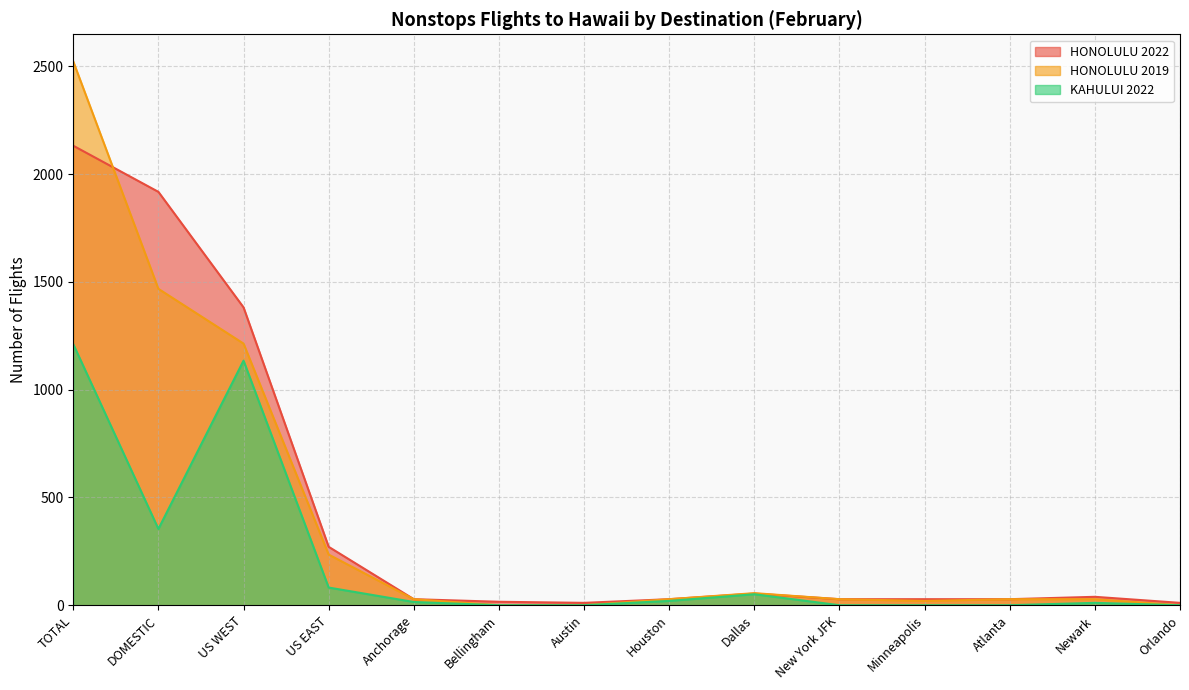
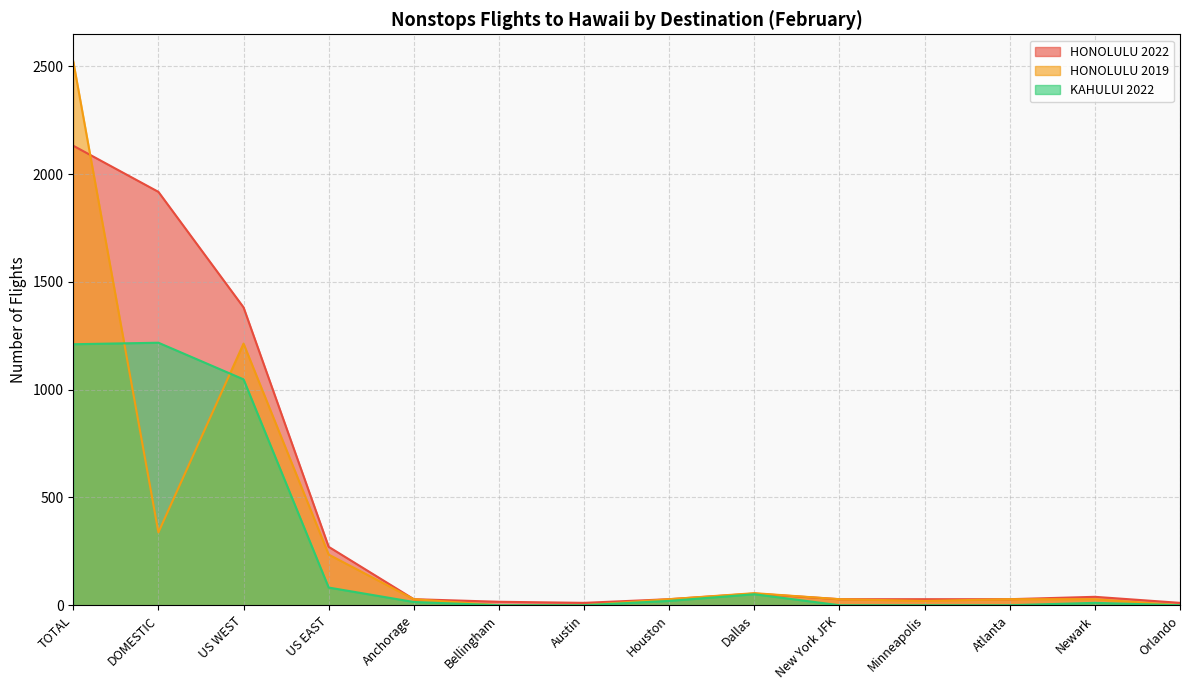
HONOLULU 2019, DOMESTIC: 1470 -> 340
KAHULUI 2022, DOMESTIC: 350 -> 1220
KAHULUI 2022, US WEST: 1140 -> 1050
